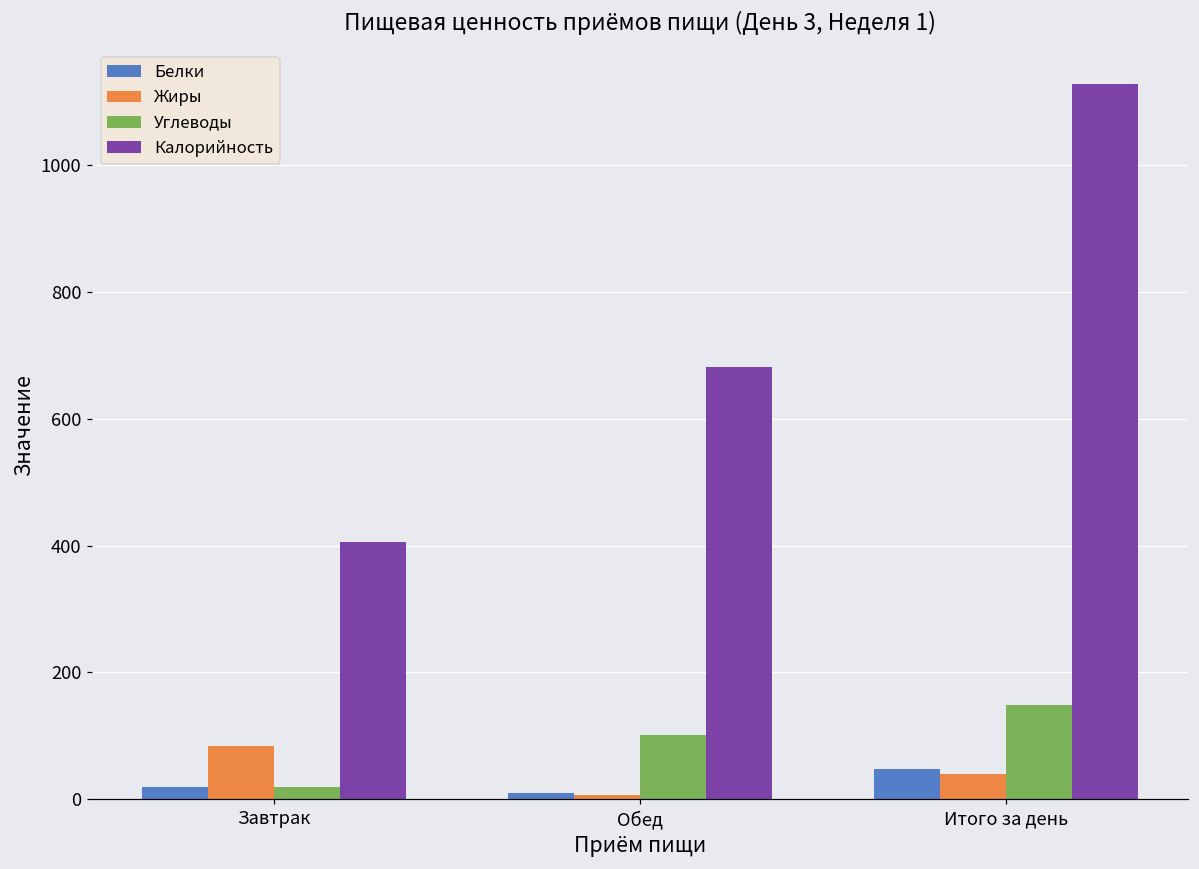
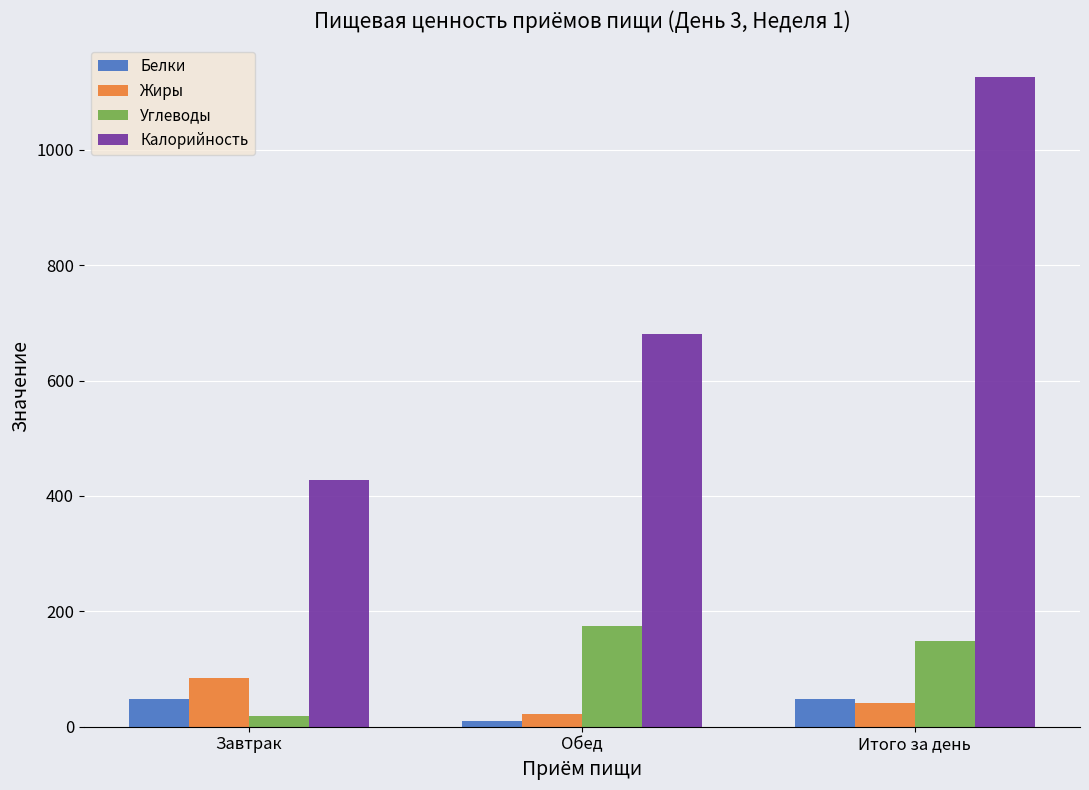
Белки, Завтрак: 20 -> 50
Калорийность, Завтрак: 410 -> 430
Жиры, Обед: 10 -> 20
Углеводы, Обед: 100 -> 180
